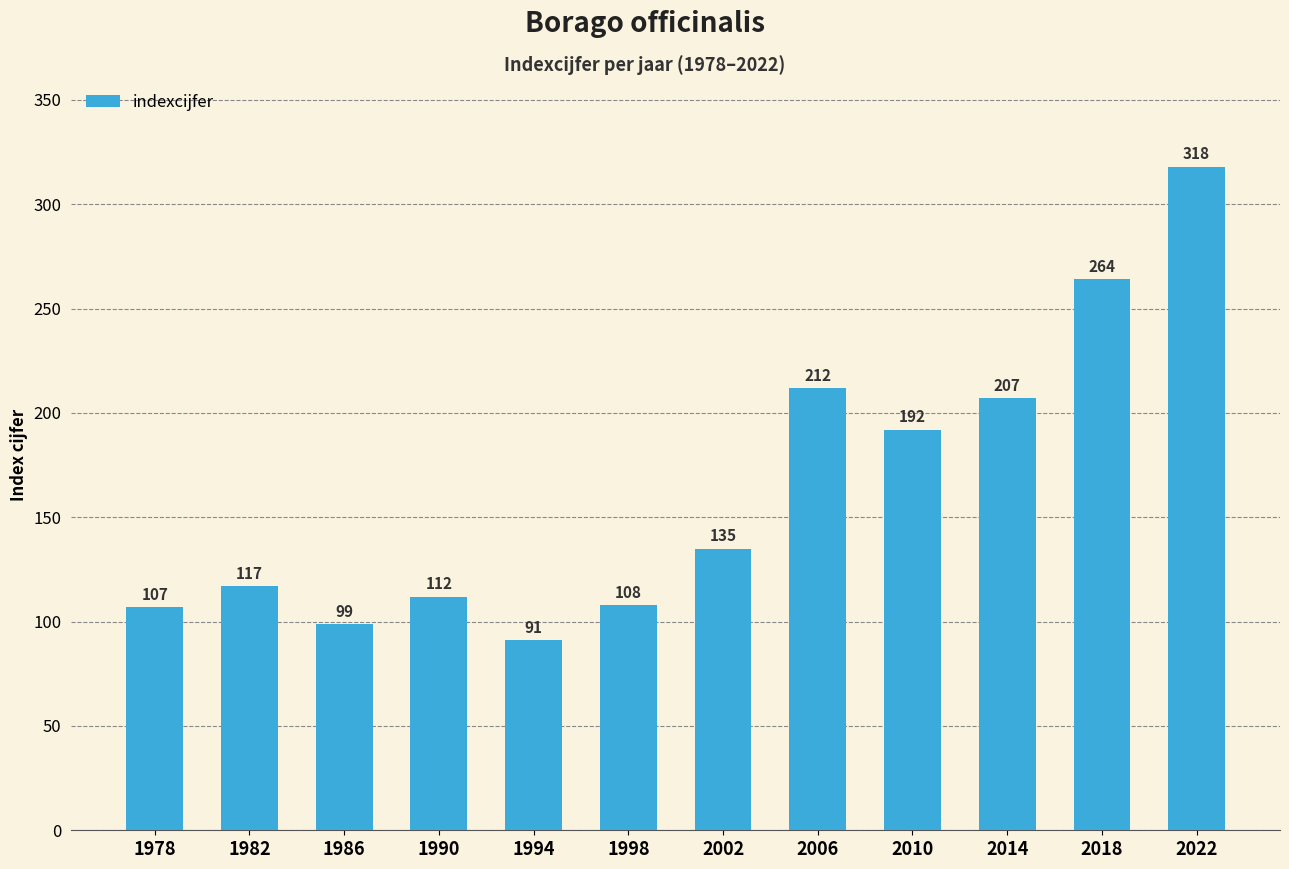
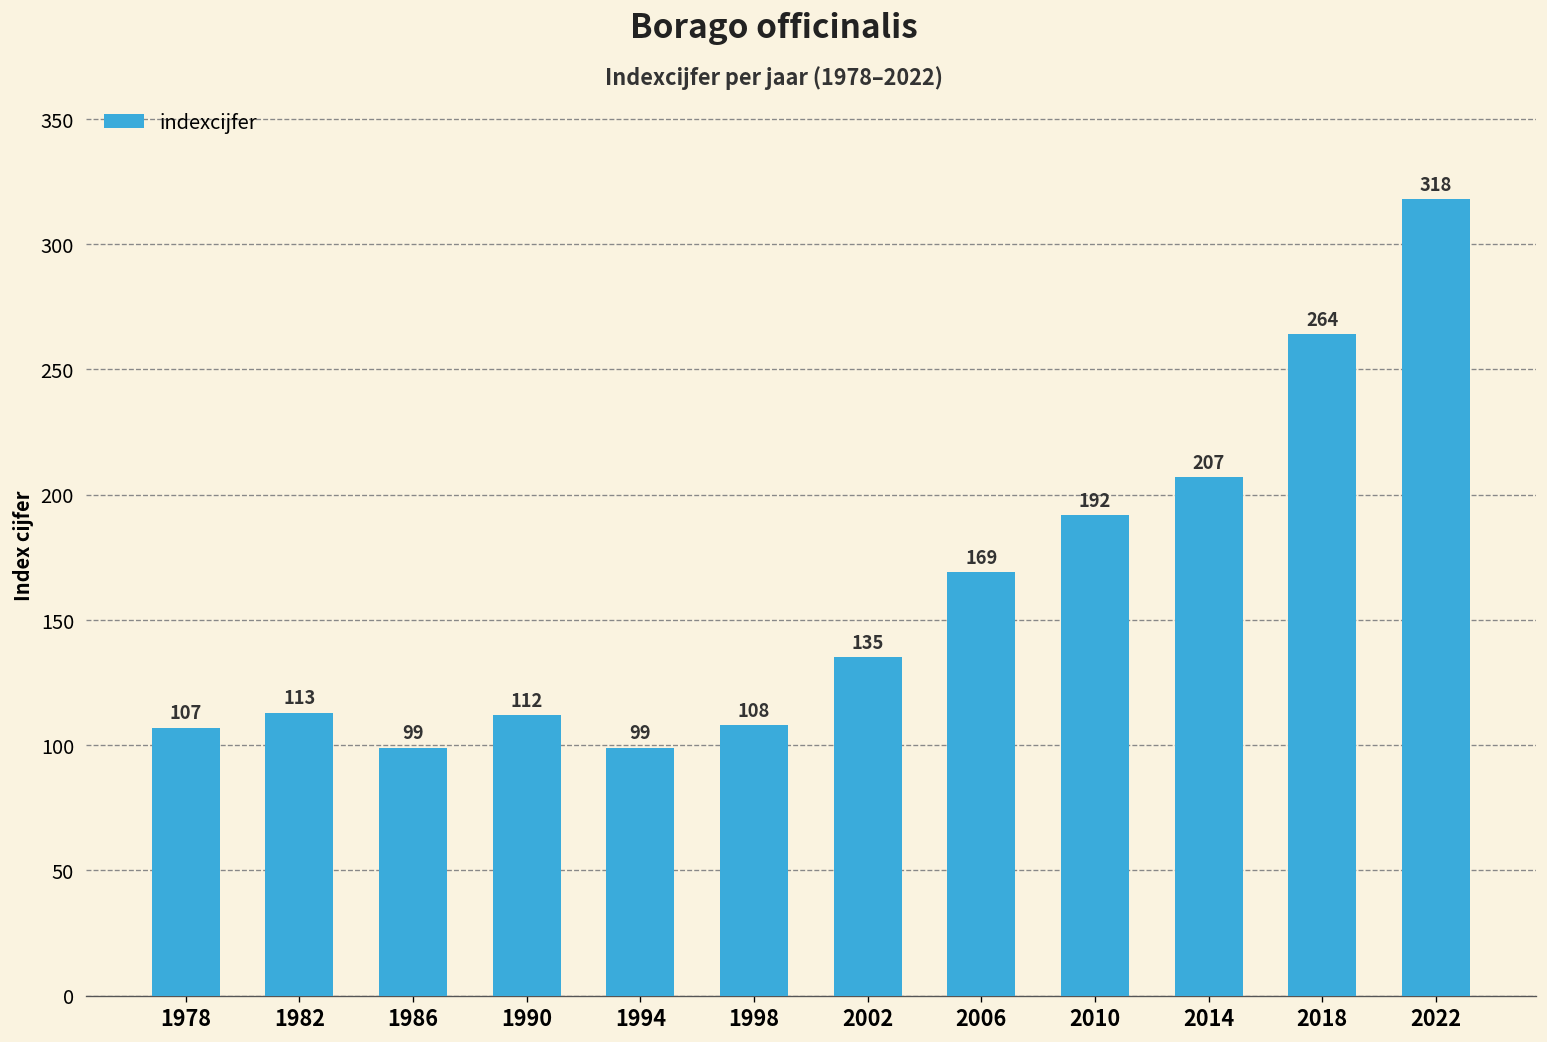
1982: 117 -> 113
1994: 91 -> 99
2006: 212 -> 169
